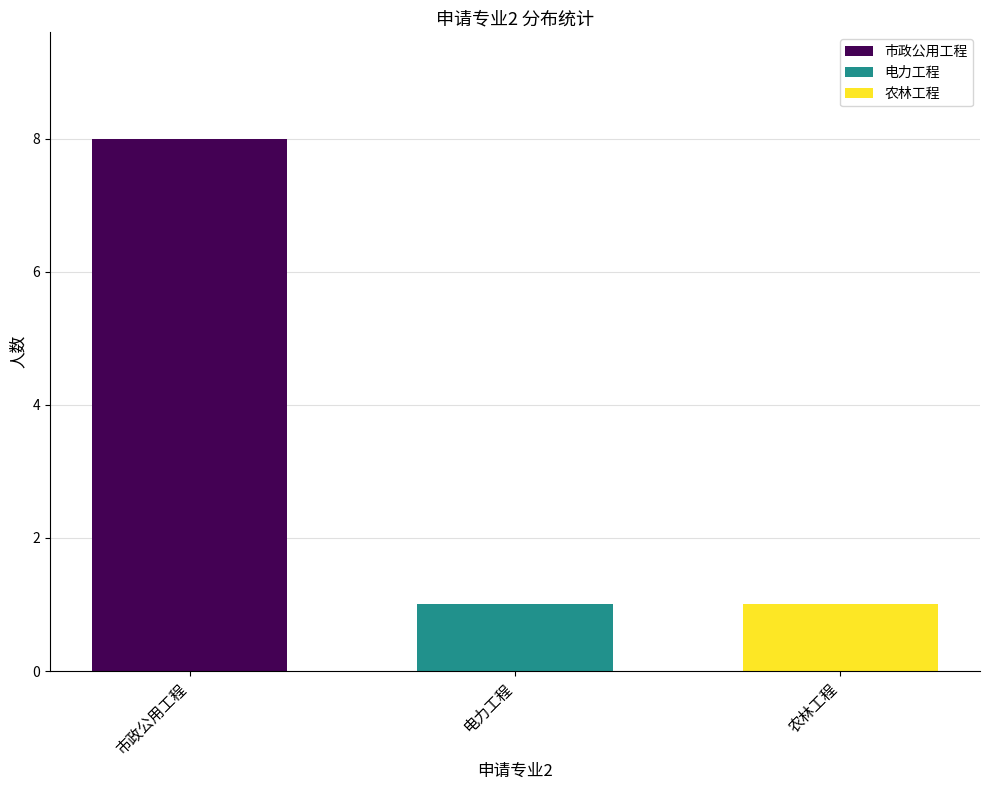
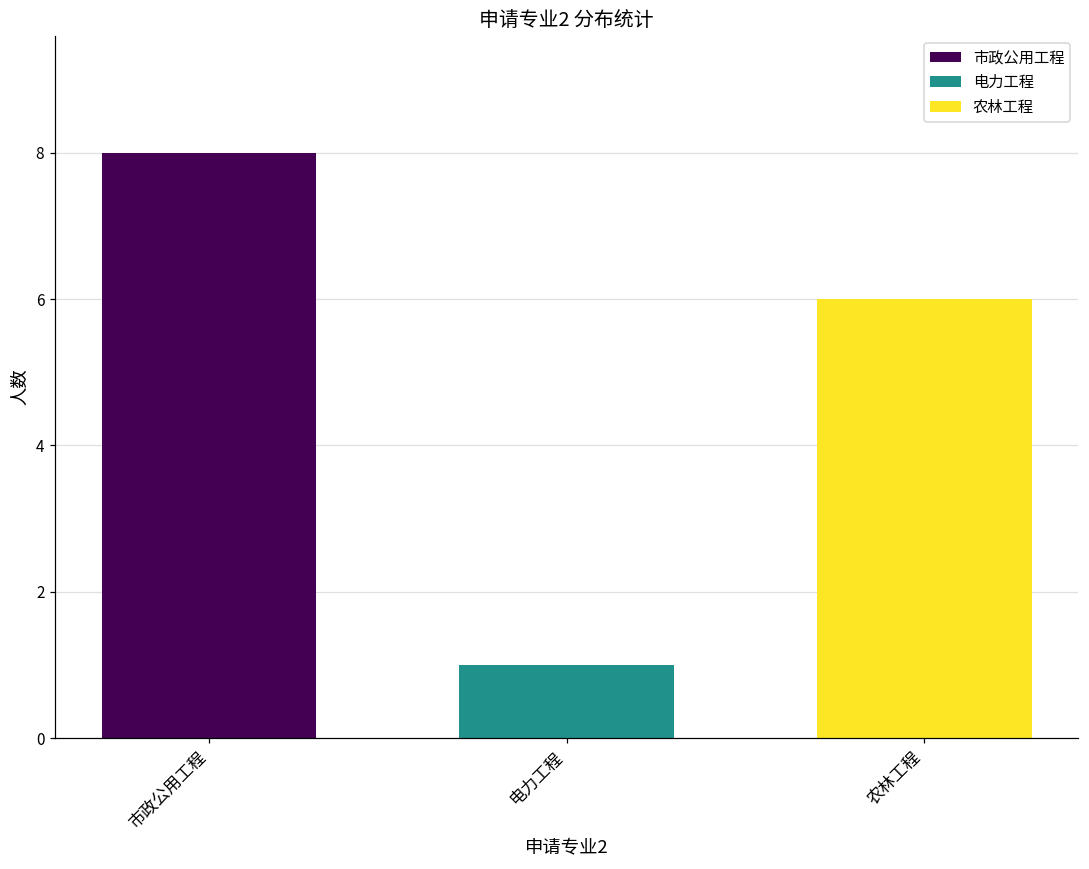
农林工程: 1 -> 6
